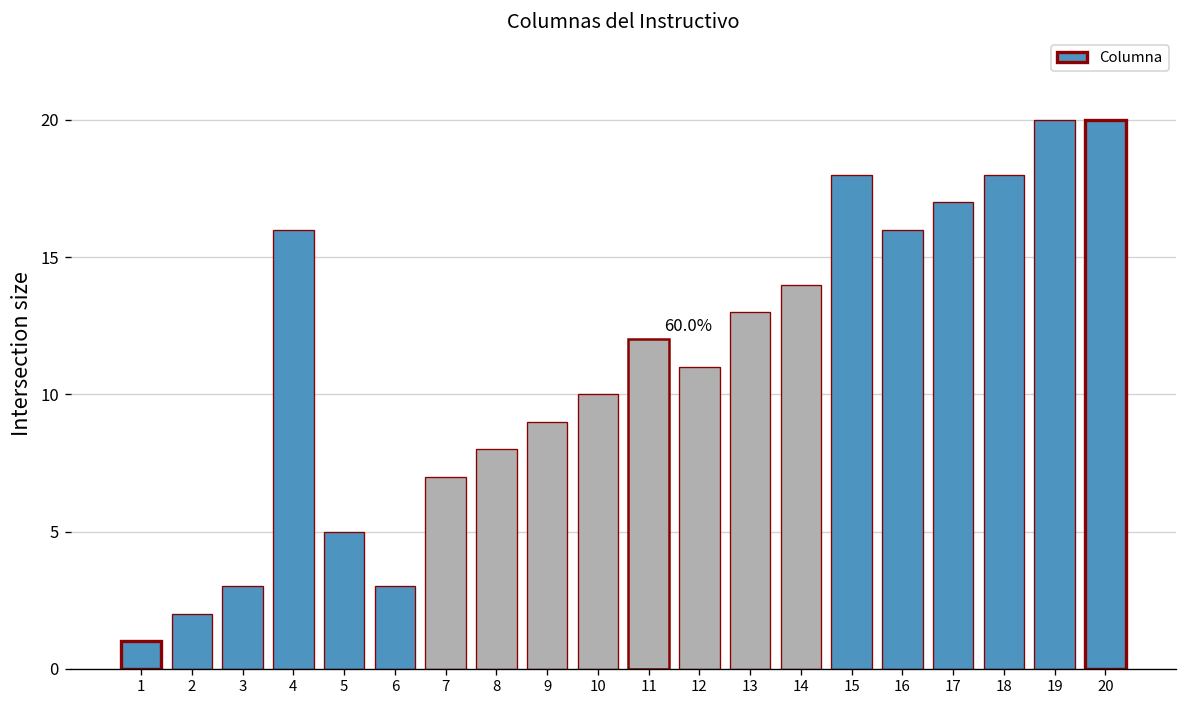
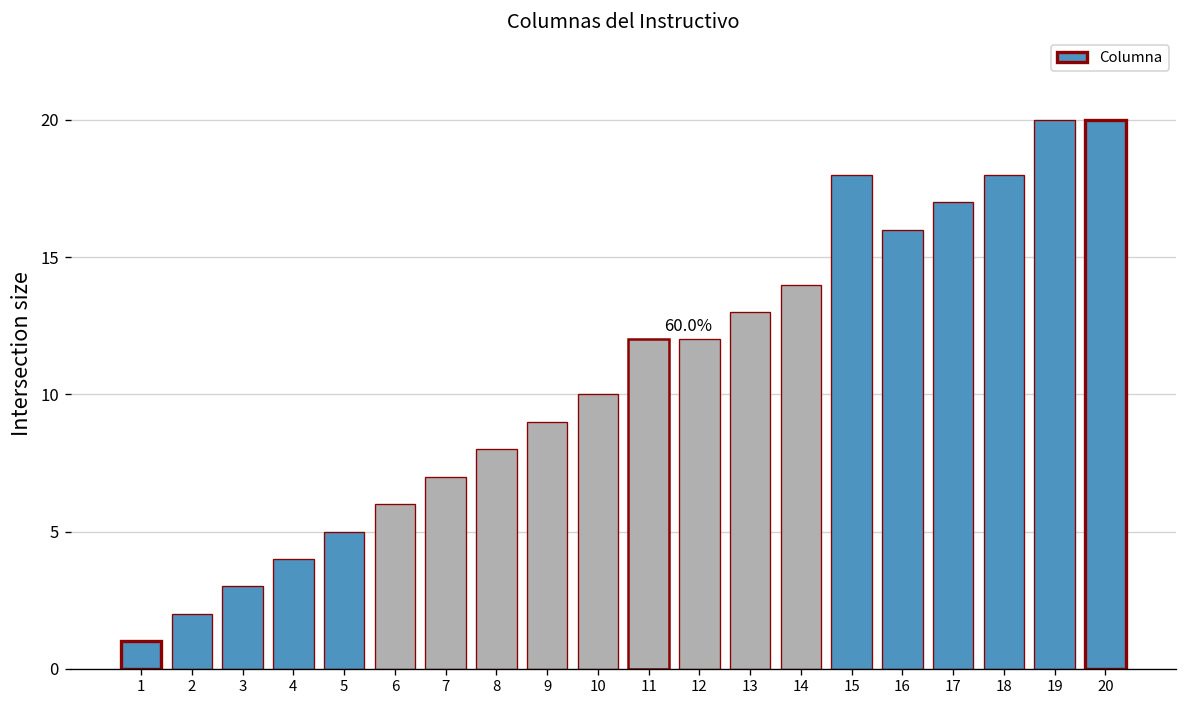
4: 16 -> 4
6: 3 -> 6
12: 11 -> 12
